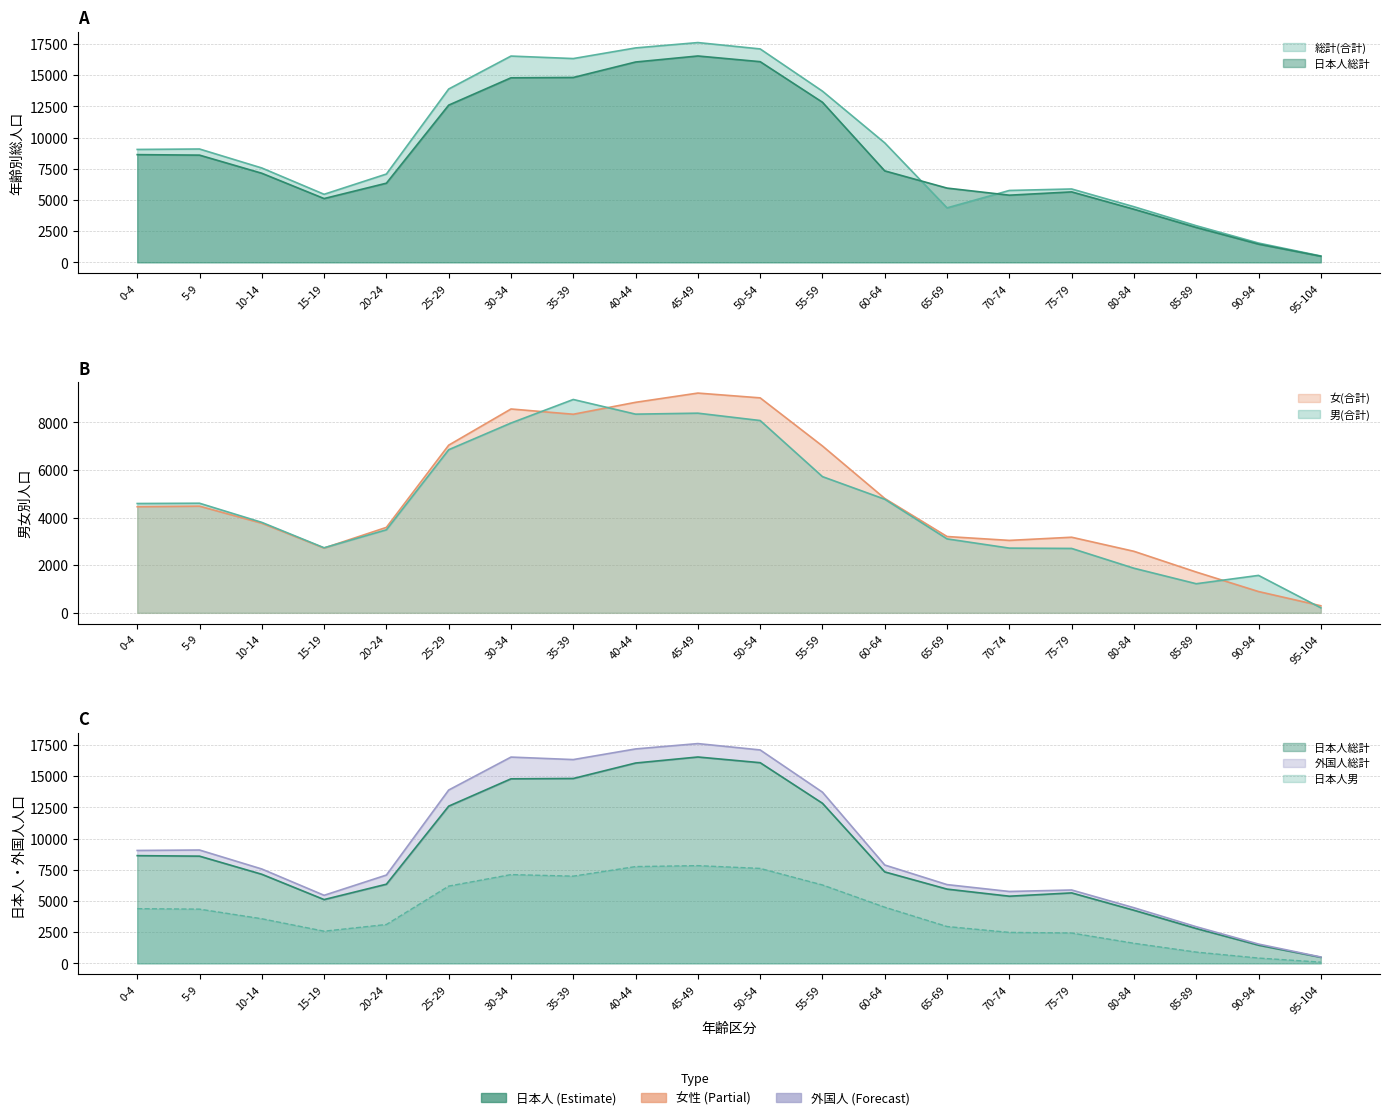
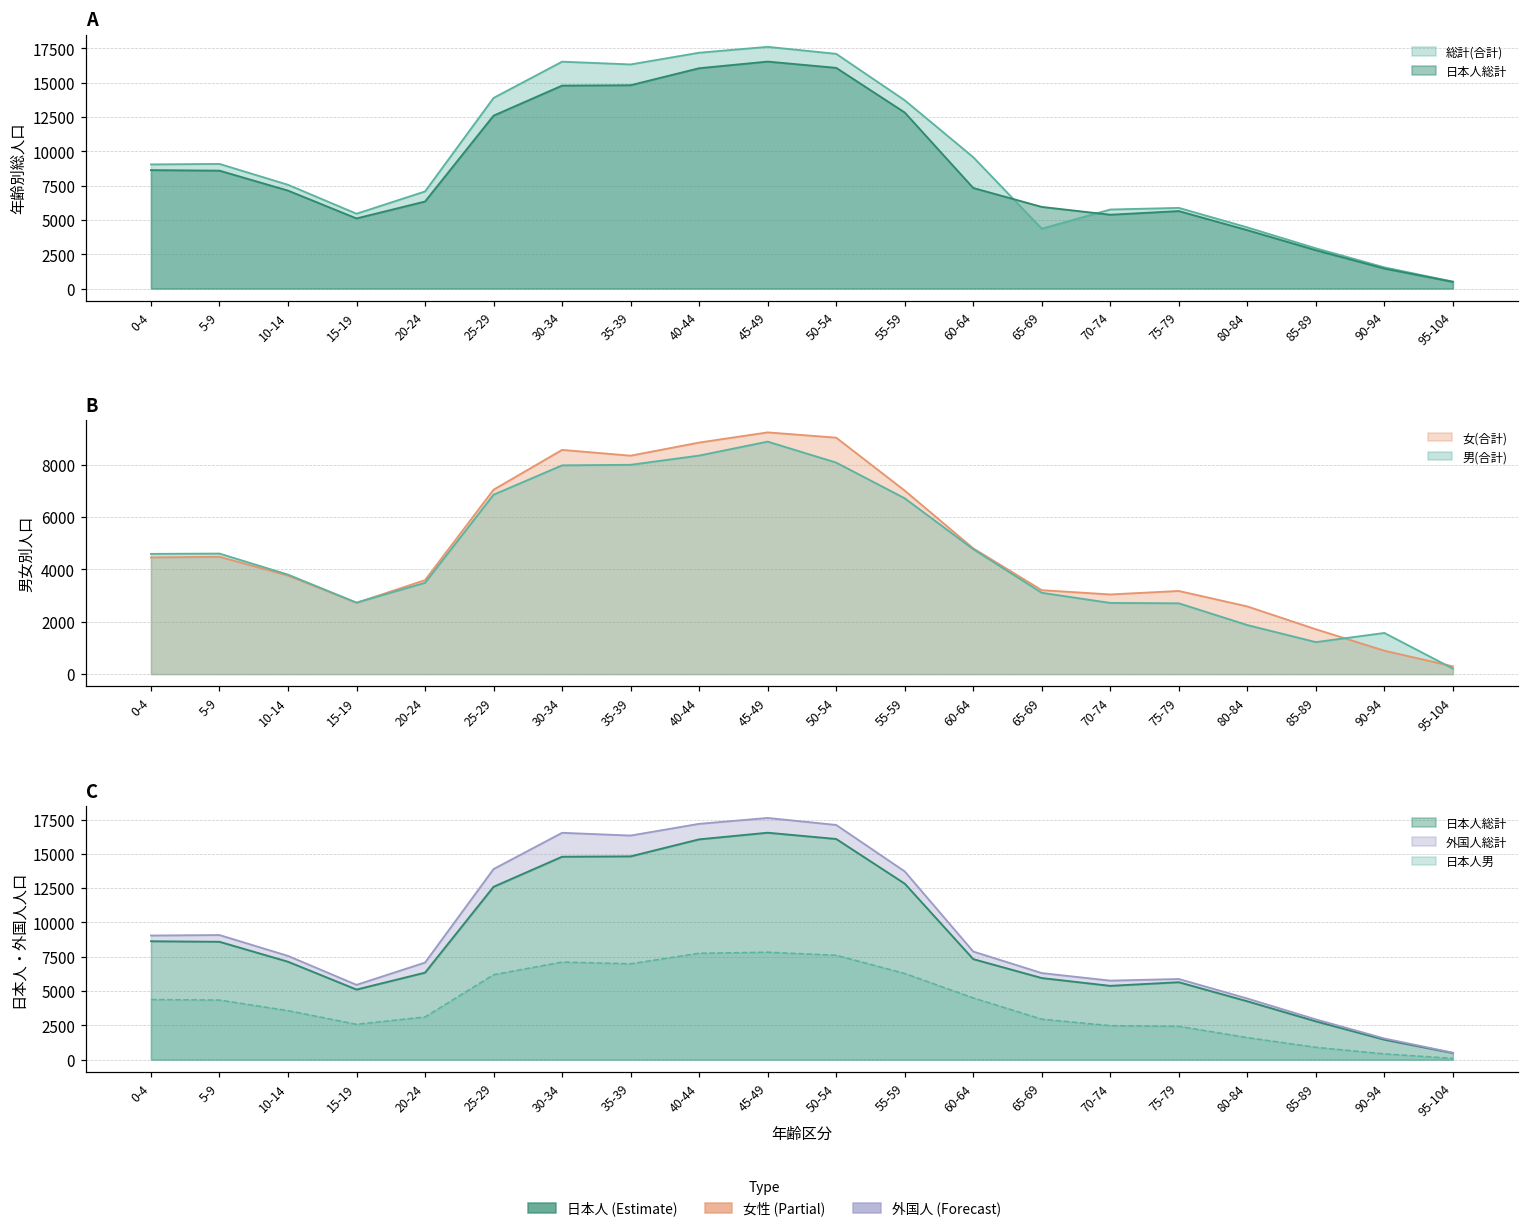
B, 男(合計), 35-39: 9000 -> 8000
B, 男(合計), 45-49: 8400 -> 8900
B, 男(合計), 55-59: 5700 -> 6700
